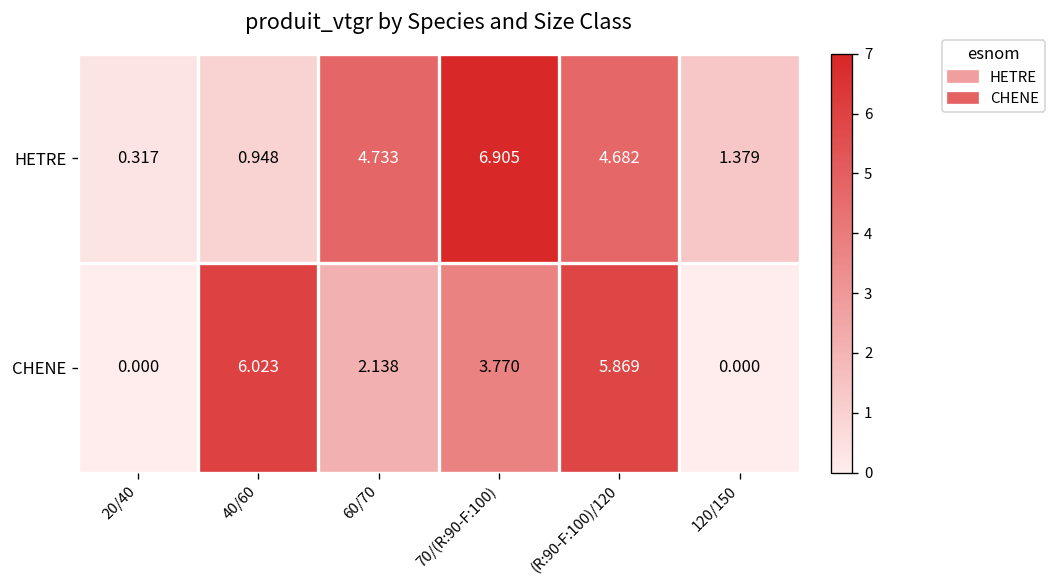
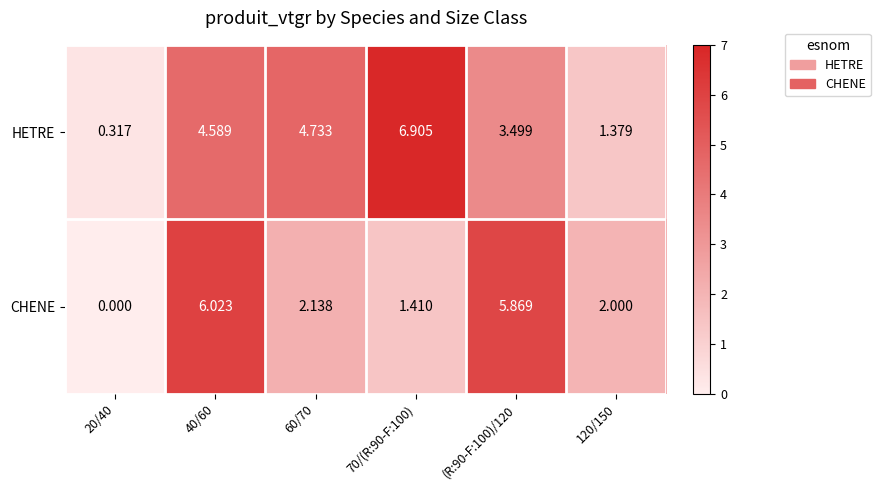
HETRE, 40/60: 0.948 -> 4.589
HETRE, (R:90-F:100)/120: 4.682 -> 3.499
CHENE, 70/(R:90-F:100): 3.770 -> 1.410
CHENE, 120/150: 0.000 -> 2.000
